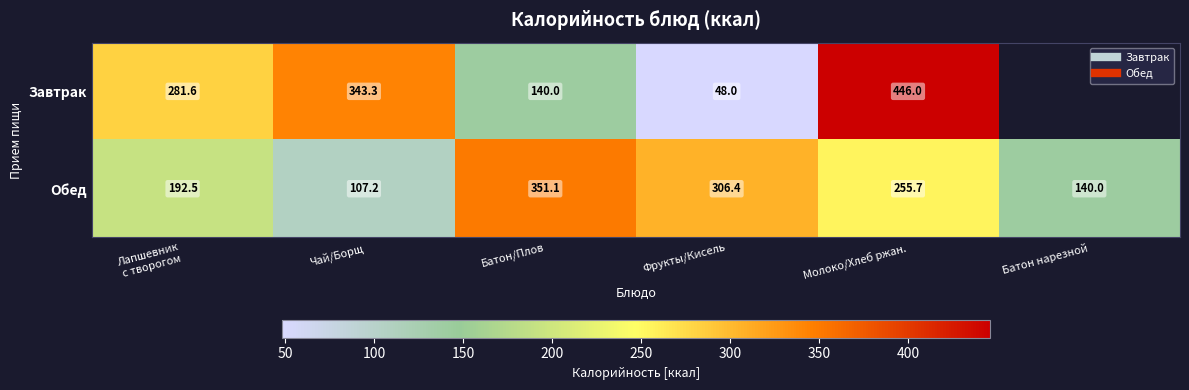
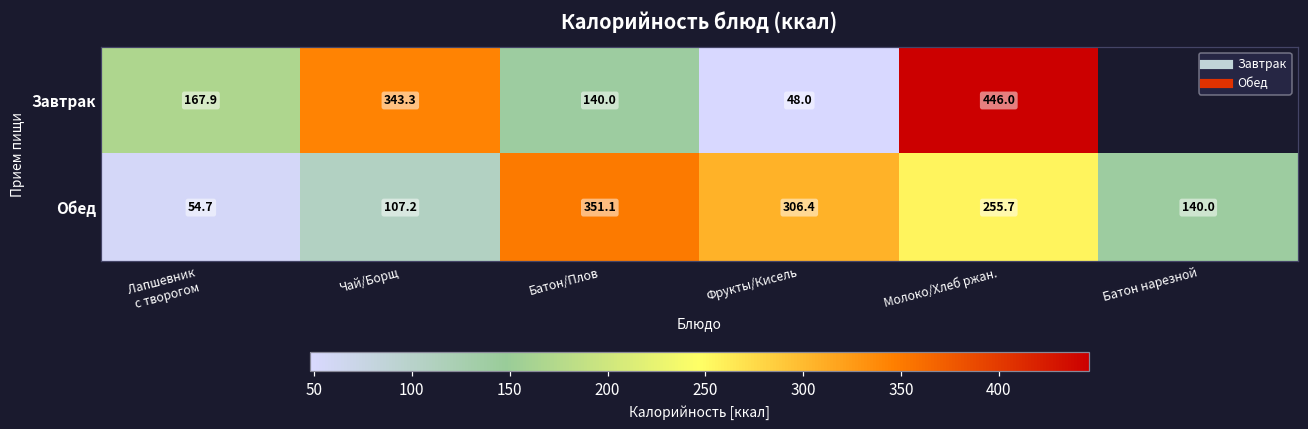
Завтрак, Лапшевник с творогом: 281.6 -> 167.9
Обед, Лапшевник с творогом: 192.5 -> 54.7
